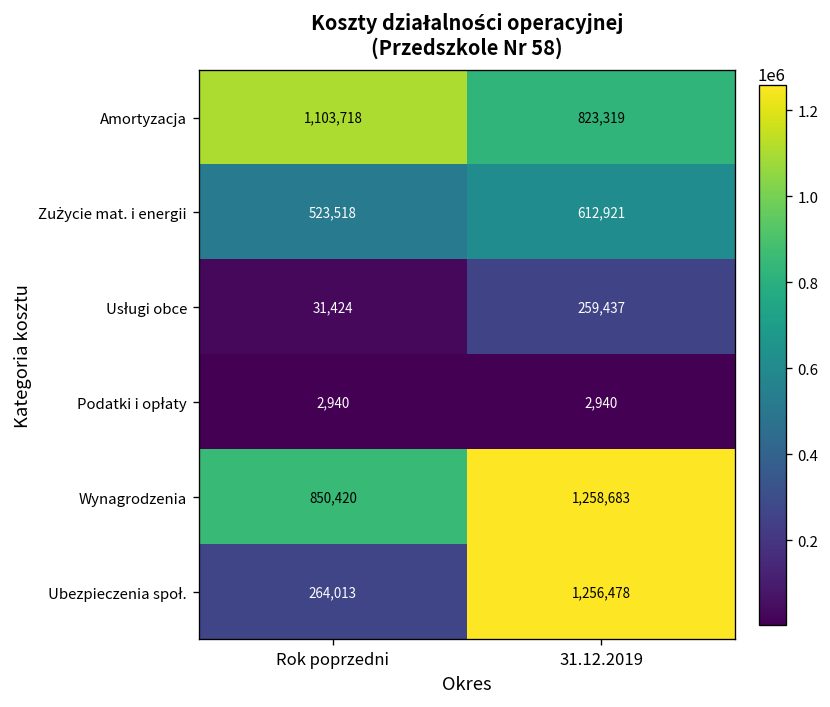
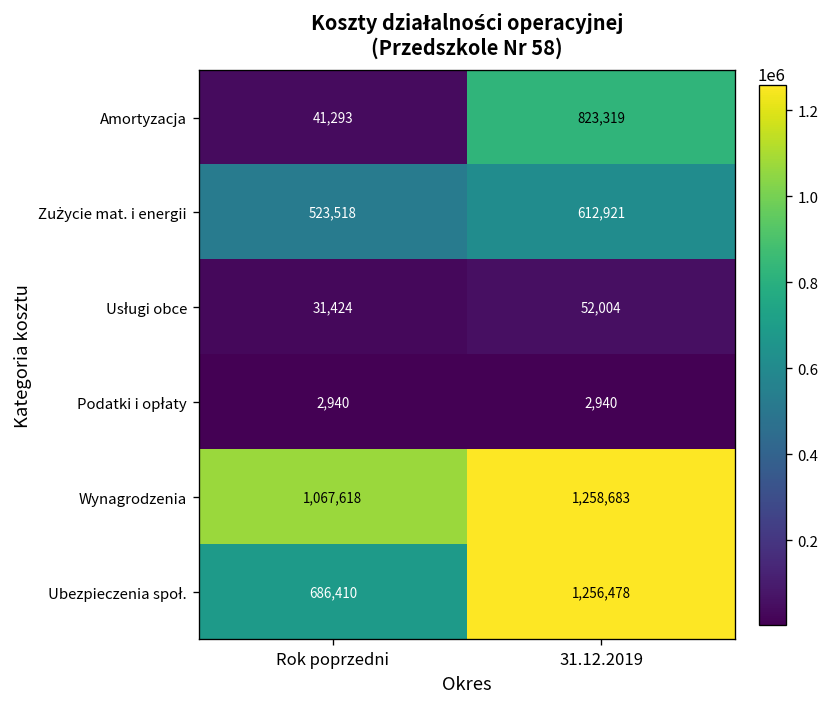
Amortyzacja, Rok poprzedni: 1,103,718 -> 41,293
Usługi obce, 31.12.2019: 259,437 -> 52,004
Wynagrodzenia, Rok poprzedni: 850,420 -> 1,067,618
Ubezpieczenia społ., Rok poprzedni: 264,013 -> 686,410
